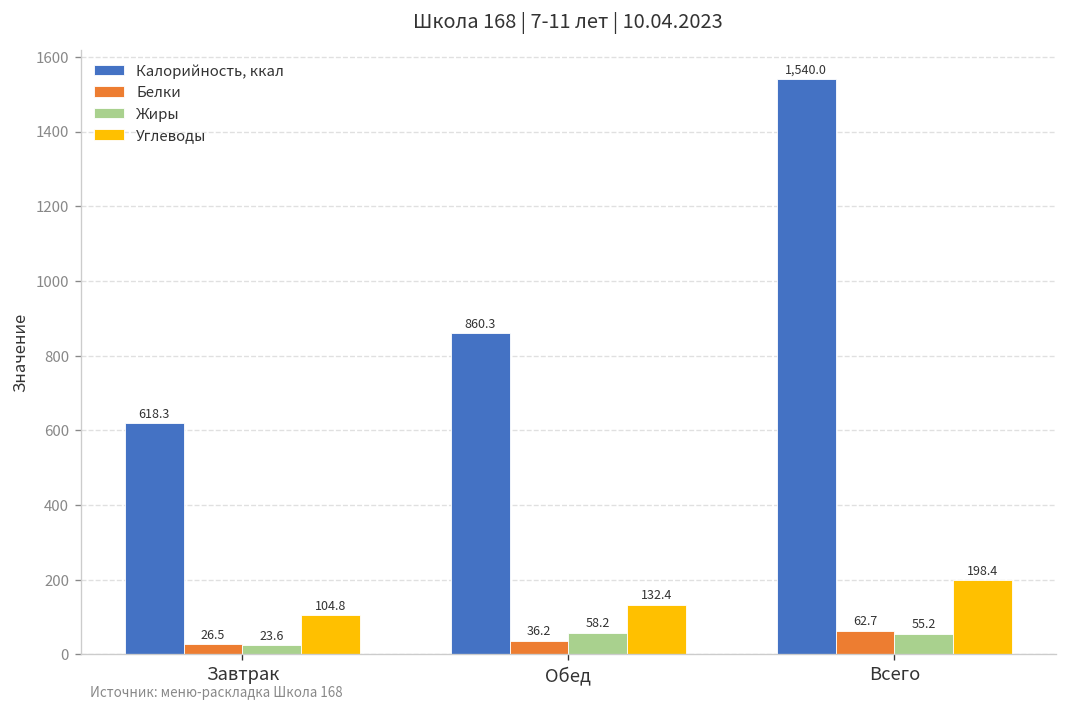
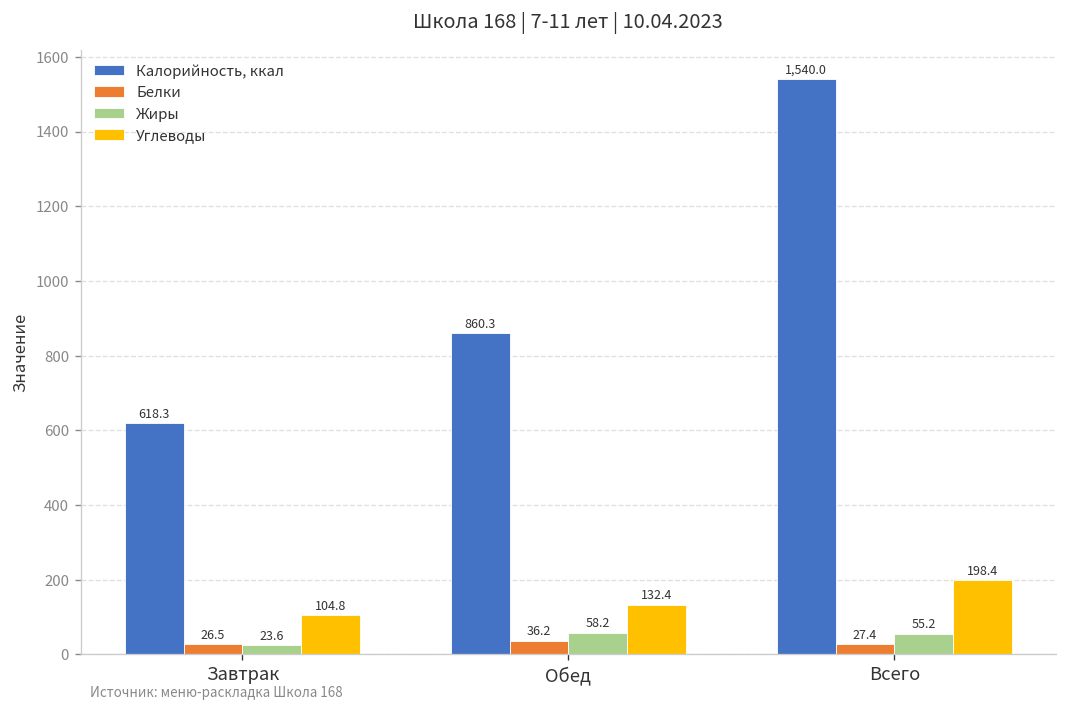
Белки, Всего: 62.7 -> 27.4
